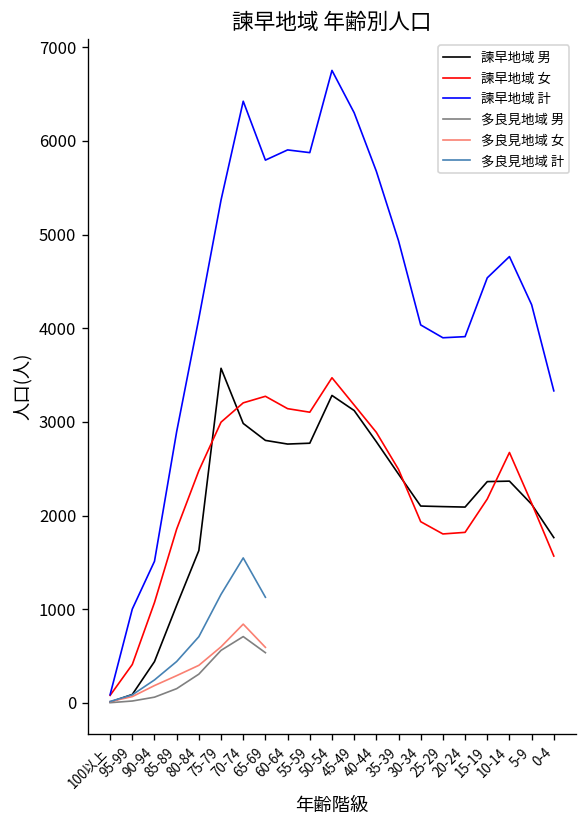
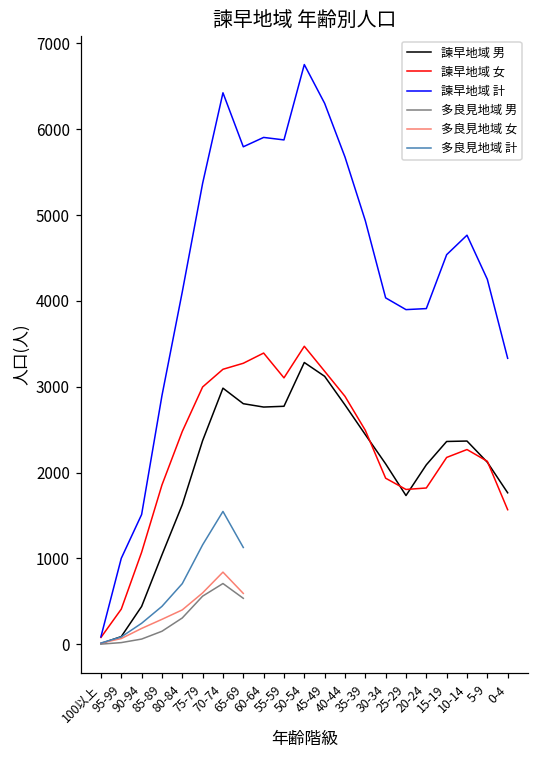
諫早地域 男, 75-79: 3600 -> 2400
諫早地域 女, 60-64: 3100 -> 3400
諫早地域 男, 25-29: 2100 -> 1700
諫早地域 女, 10-14: 2700 -> 2300
